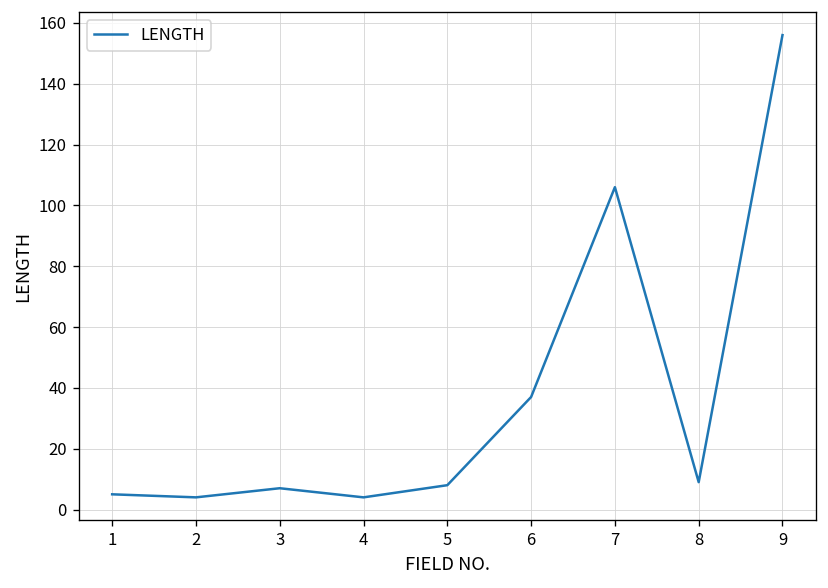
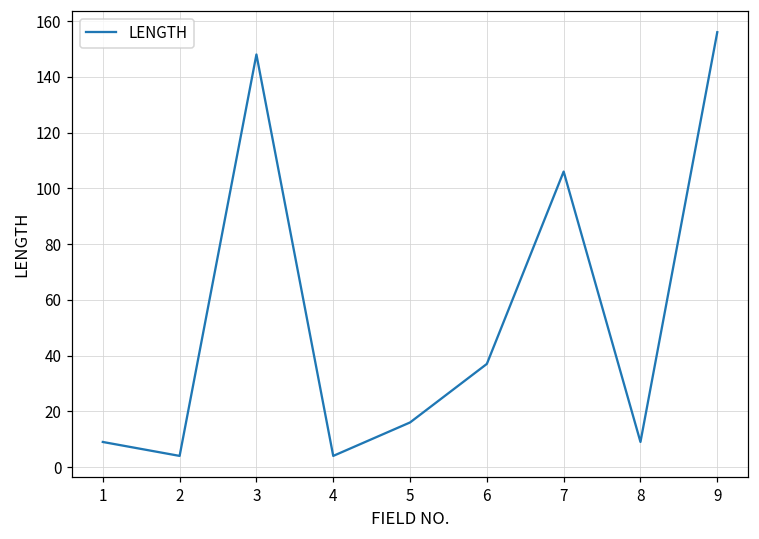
1: 5 -> 9
3: 7 -> 148
5: 8 -> 16
